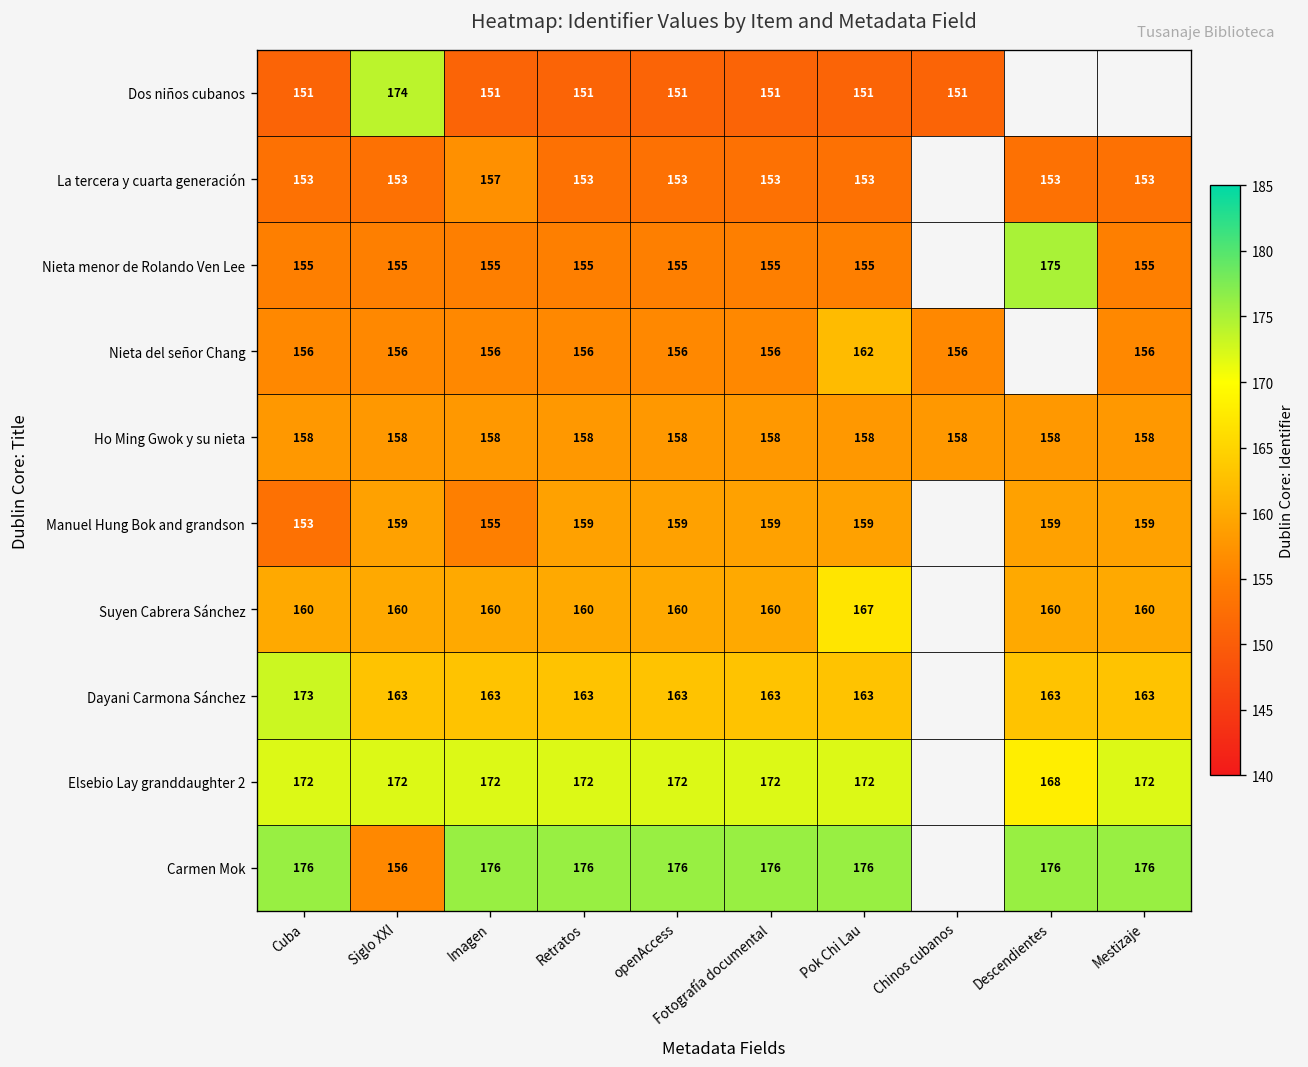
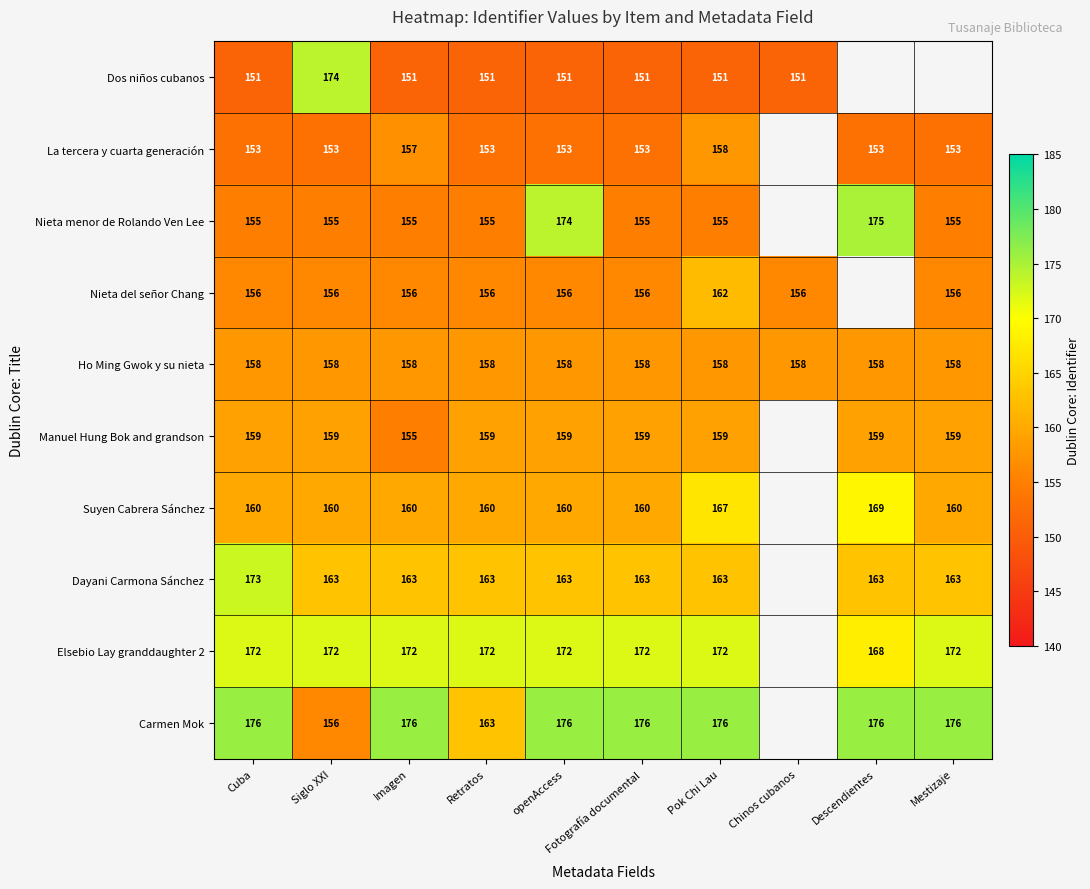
La tercera y cuarta generación, Pok Chi Lau: 153 -> 158
Nieta menor de Rolando Ven Lee, openAccess: 155 -> 174
Manuel Hung Bok and grandson, Cuba: 153 -> 159
Suyen Cabrera Sánchez, Descendientes: 160 -> 169
Carmen Mok, Retratos: 176 -> 163
